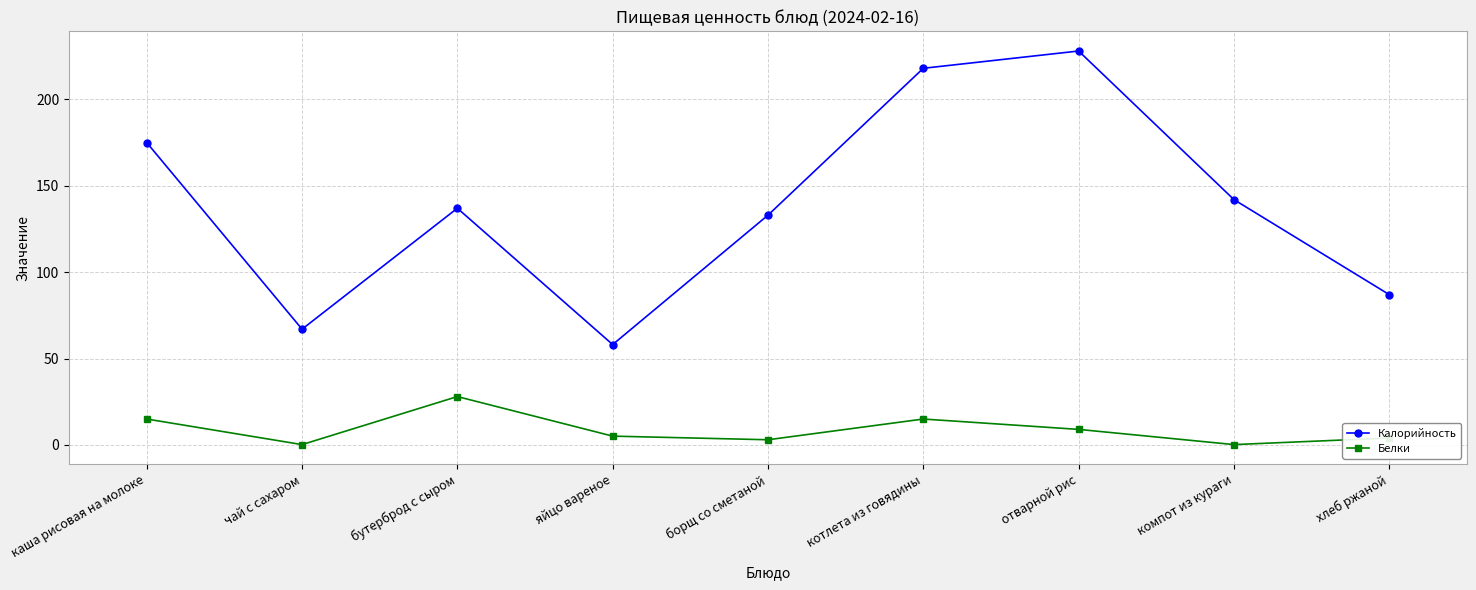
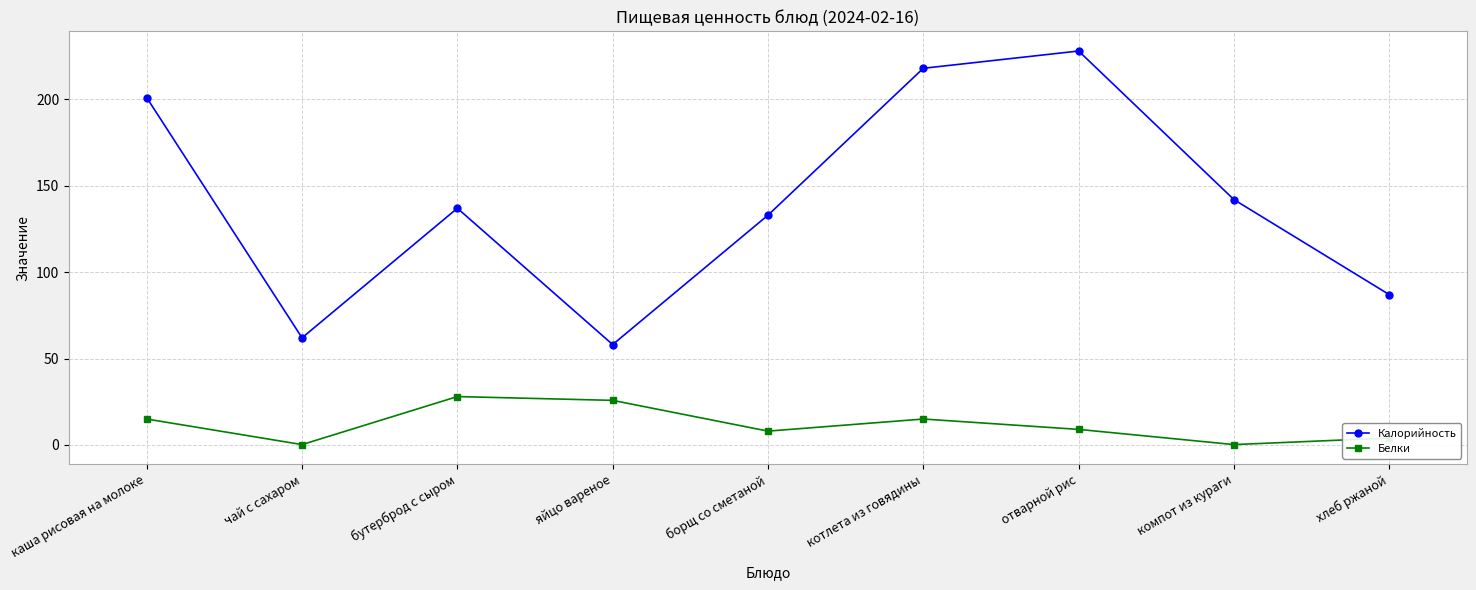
Калорийность, каша рисовая на молоке: 175 -> 201
Калорийность, чай с сахаром: 67 -> 62
Белки, яйцо вареное: 5 -> 26
Белки, борщ со сметаной: 3 -> 8
